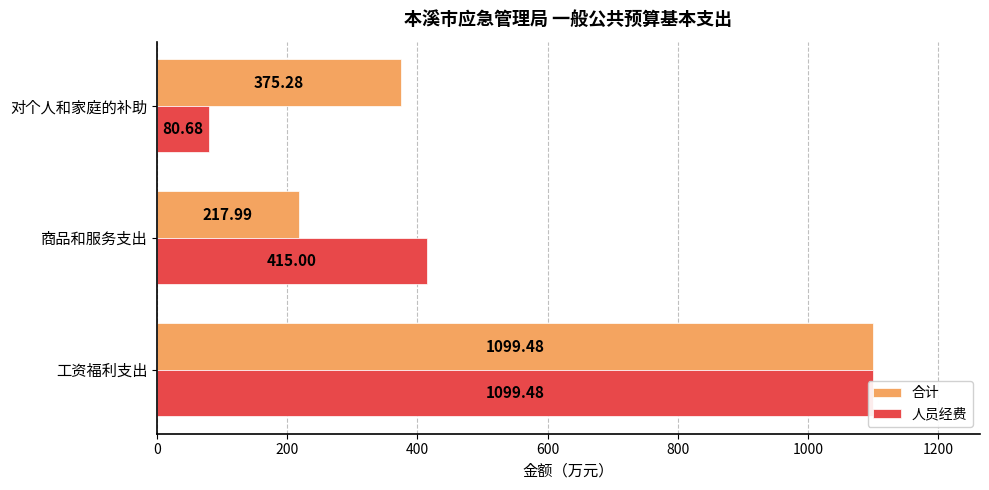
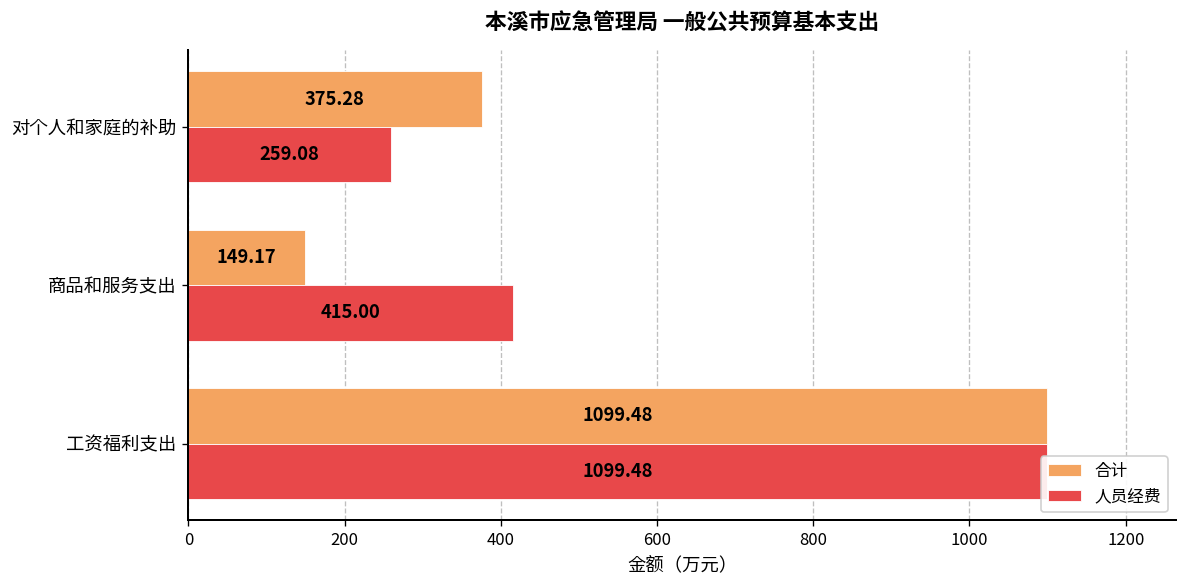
人员经费, 对个人和家庭的补助: 80.68 -> 259.08
合计, 商品和服务支出: 217.99 -> 149.17
